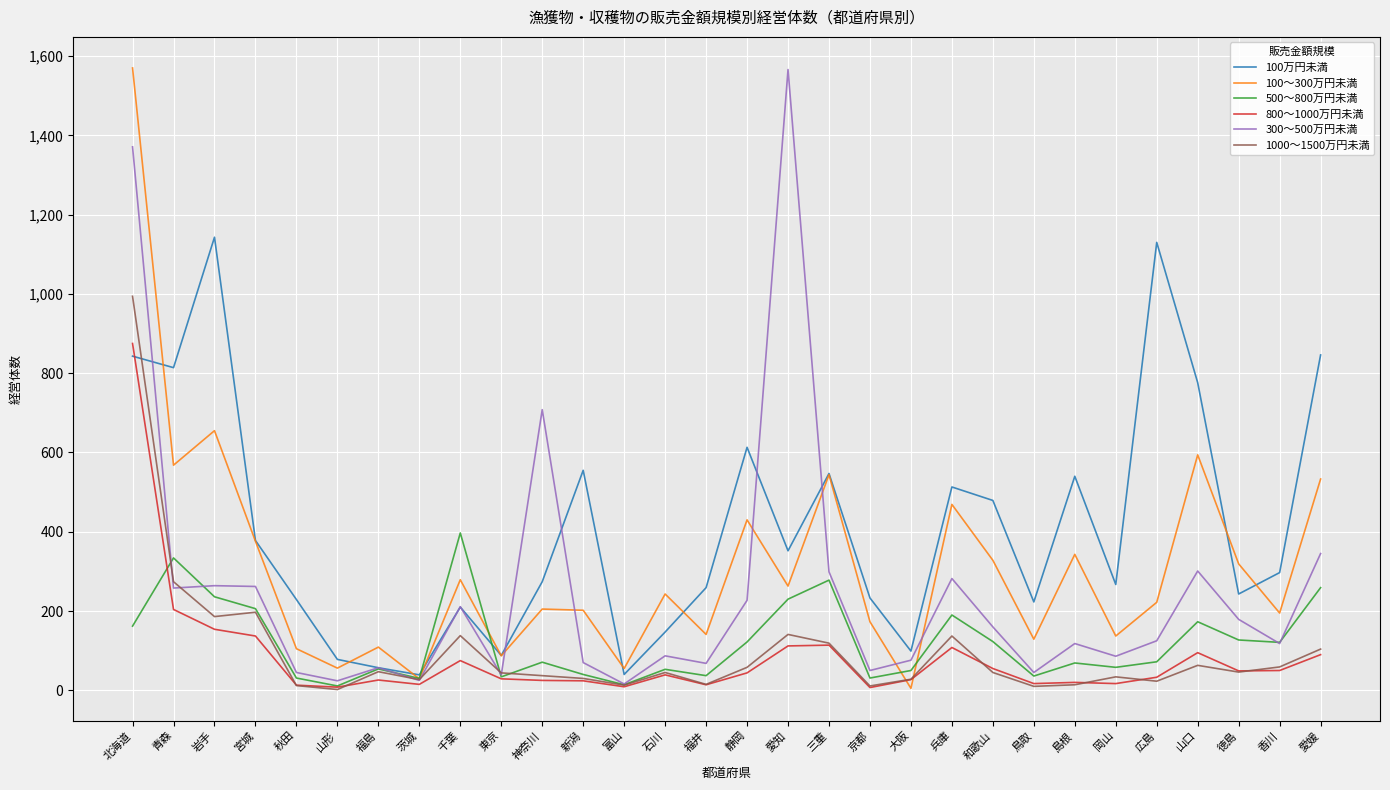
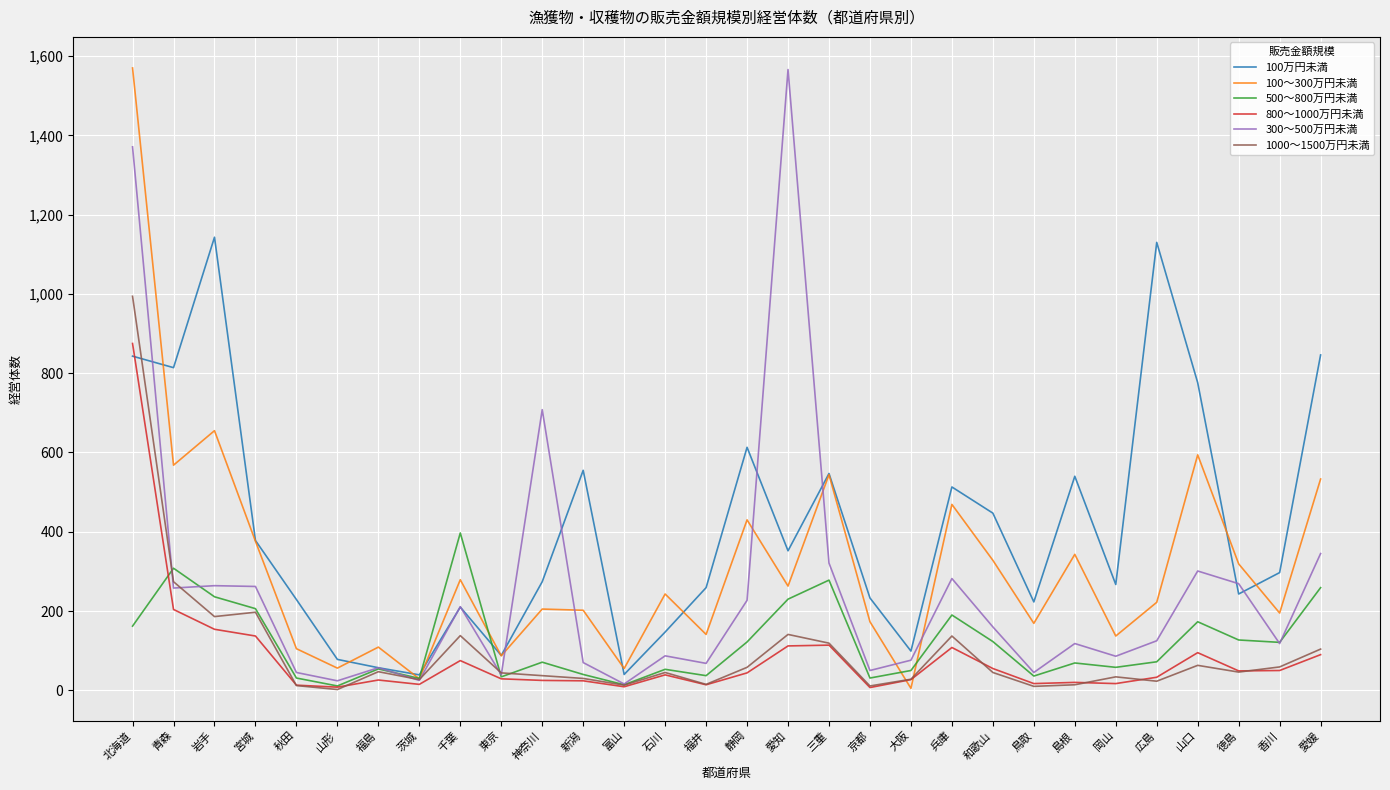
500～800万円未満, 青森: 330 -> 310
300～500万円未満, 三重: 300 -> 320
100万円未満, 和歌山: 480 -> 450
100～300万円未満, 鳥取: 130 -> 170
300～500万円未満, 徳島: 180 -> 270
